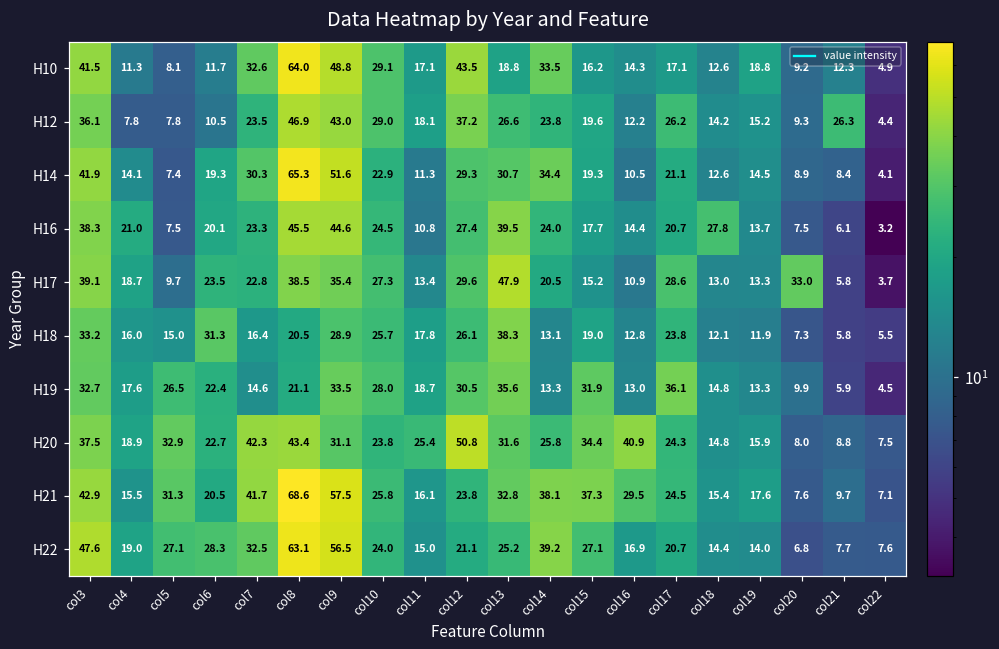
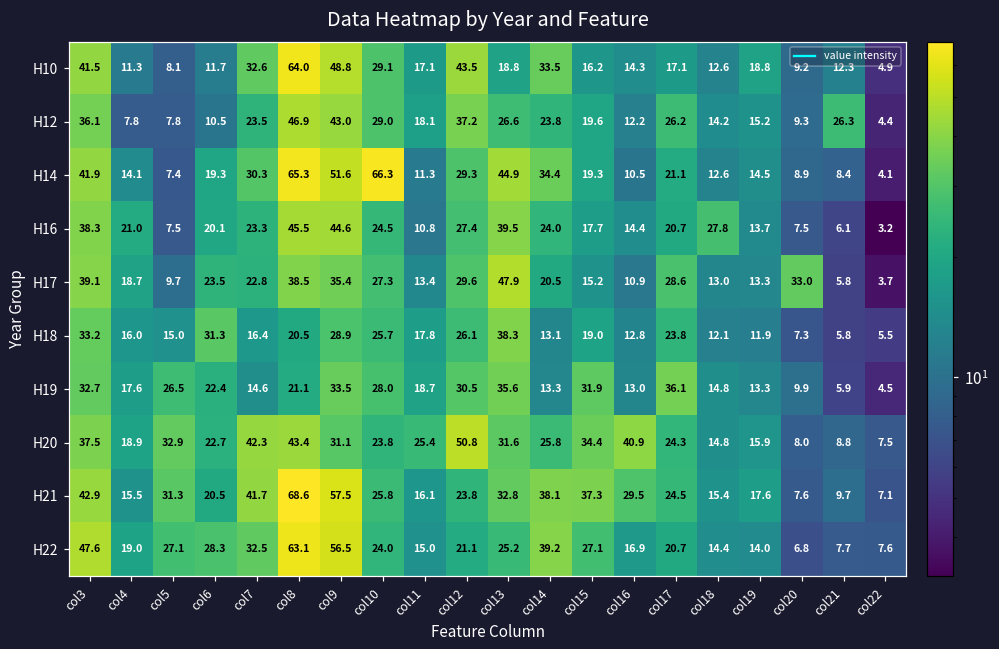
H14, col10: 22.9 -> 66.3
H14, col13: 30.7 -> 44.9
